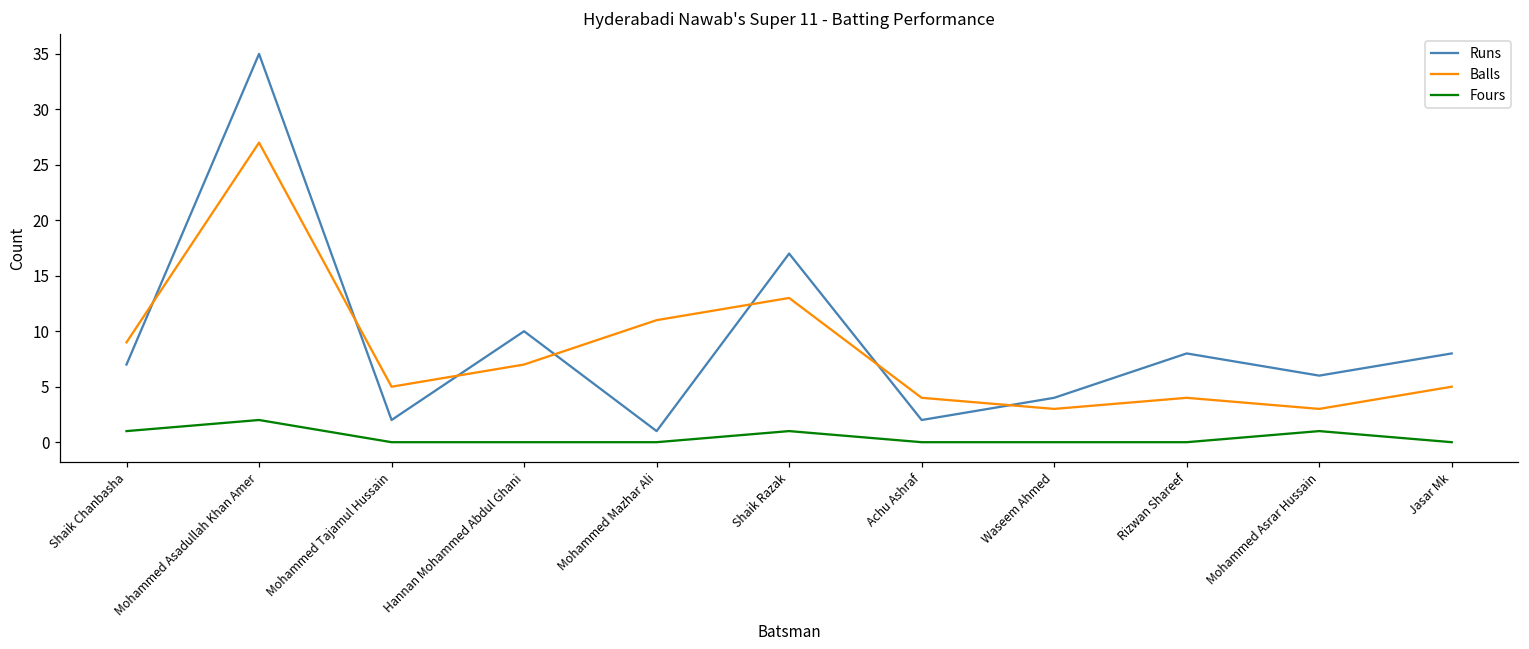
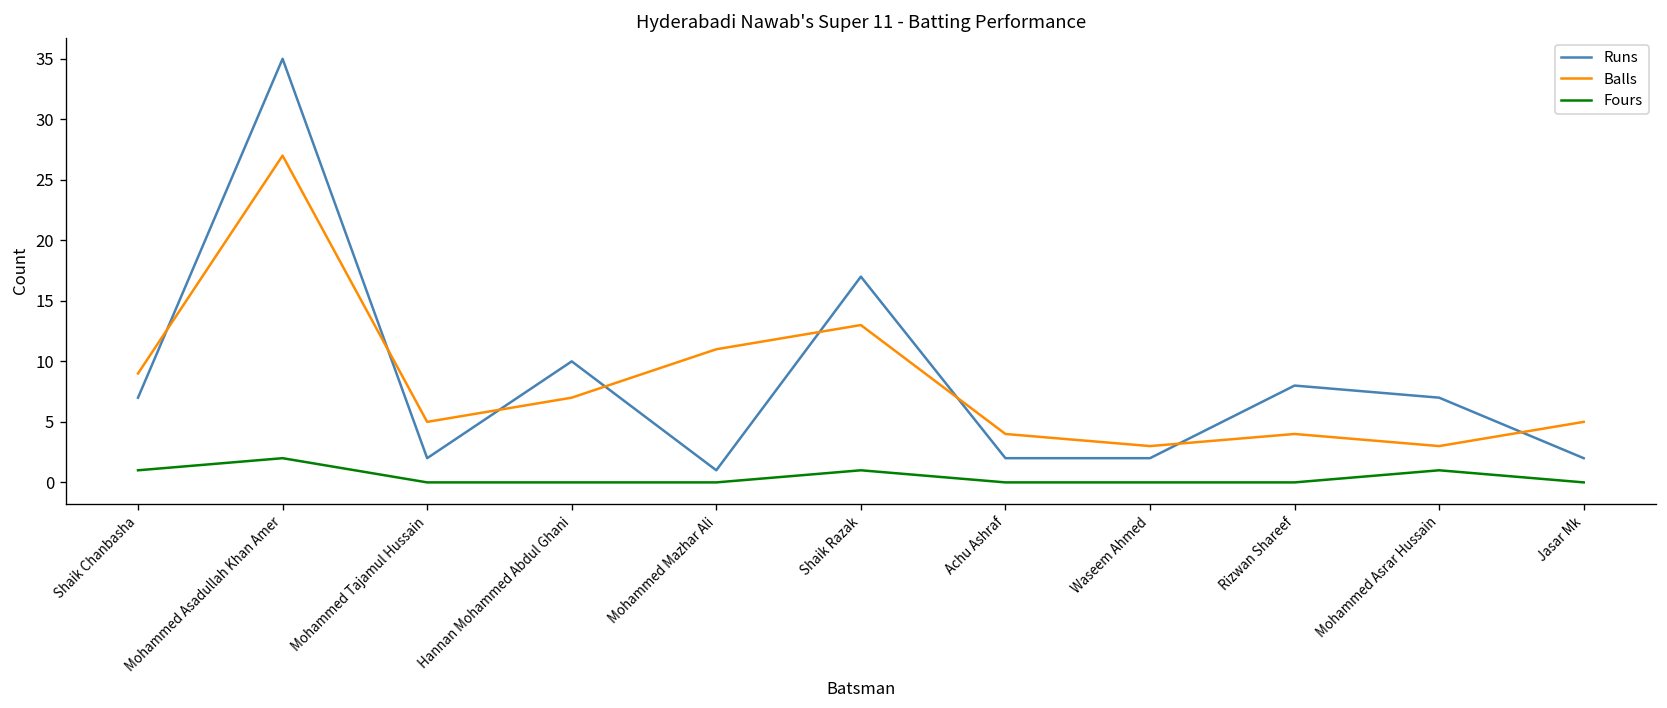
Runs, Waseem Ahmed: 4 -> 2
Runs, Mohammed Asrar Hussain: 6 -> 7
Runs, Jasar Mk: 8 -> 2
